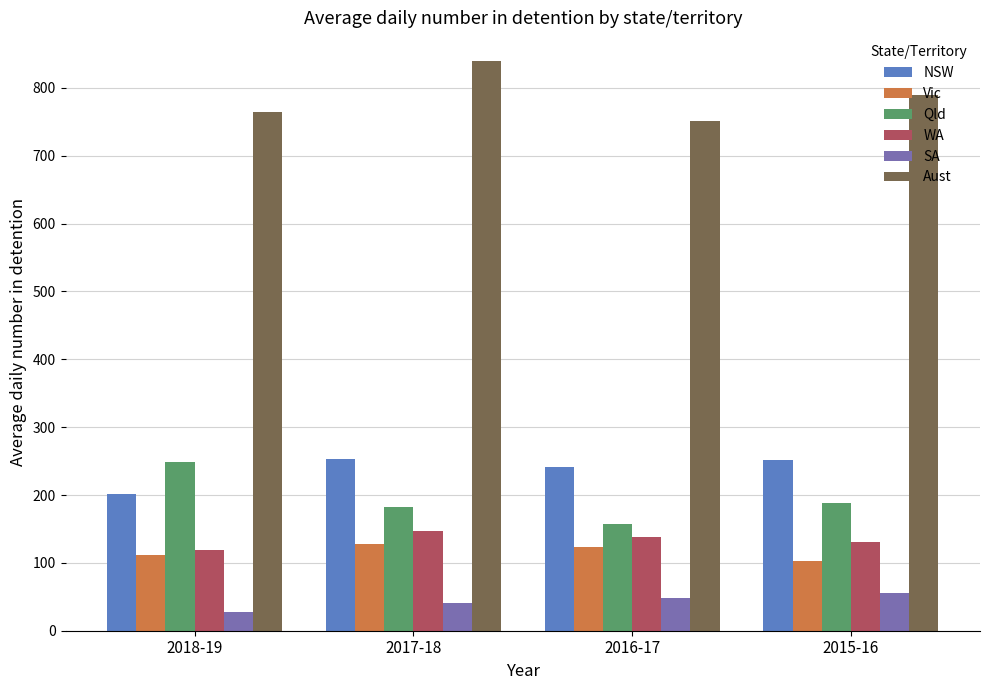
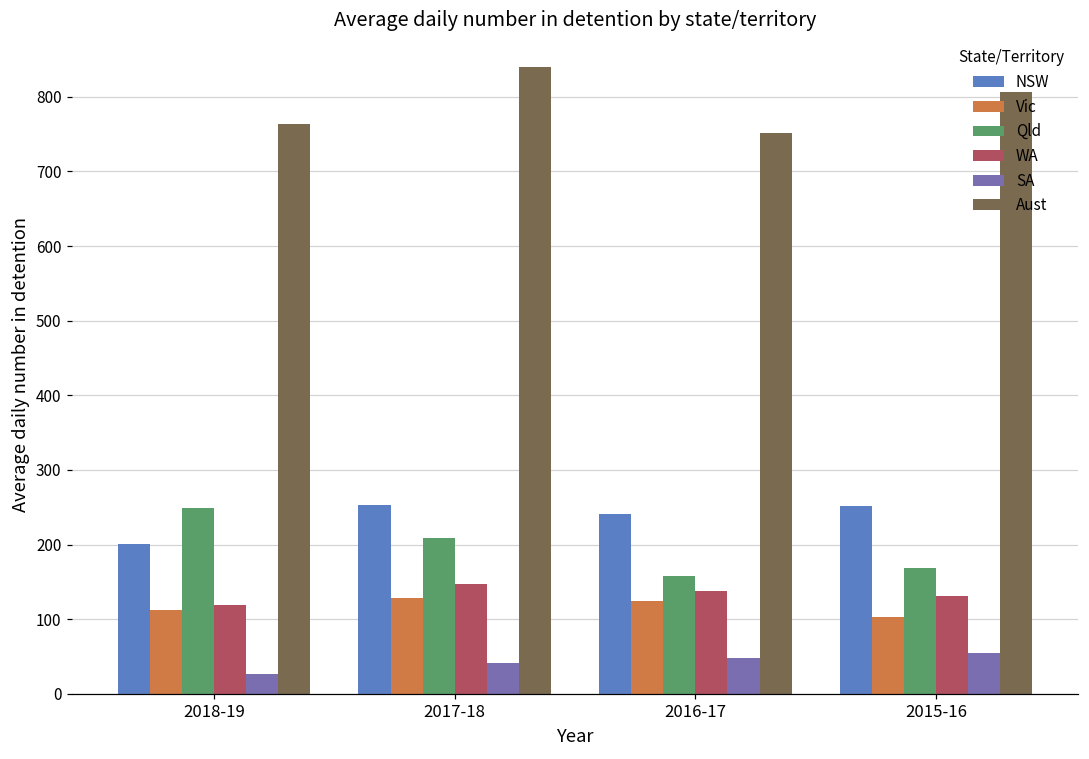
Qld, 2017-18: 180 -> 210
Qld, 2015-16: 190 -> 170
Aust, 2015-16: 790 -> 810
